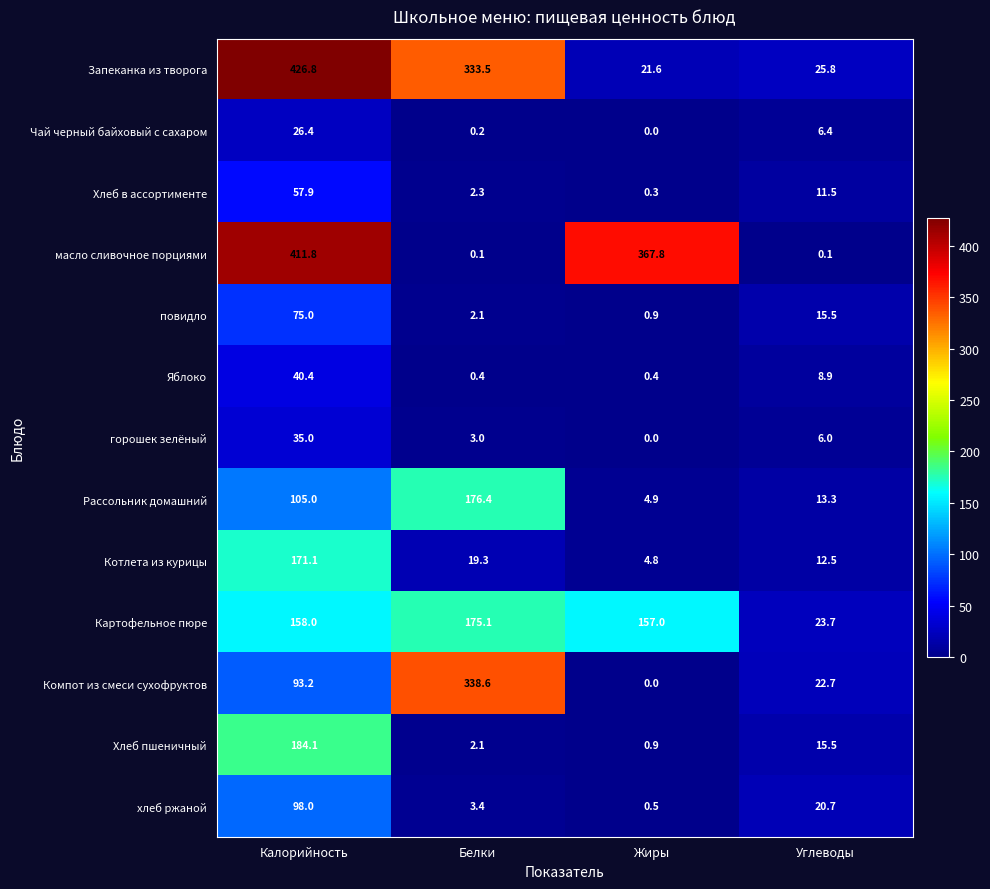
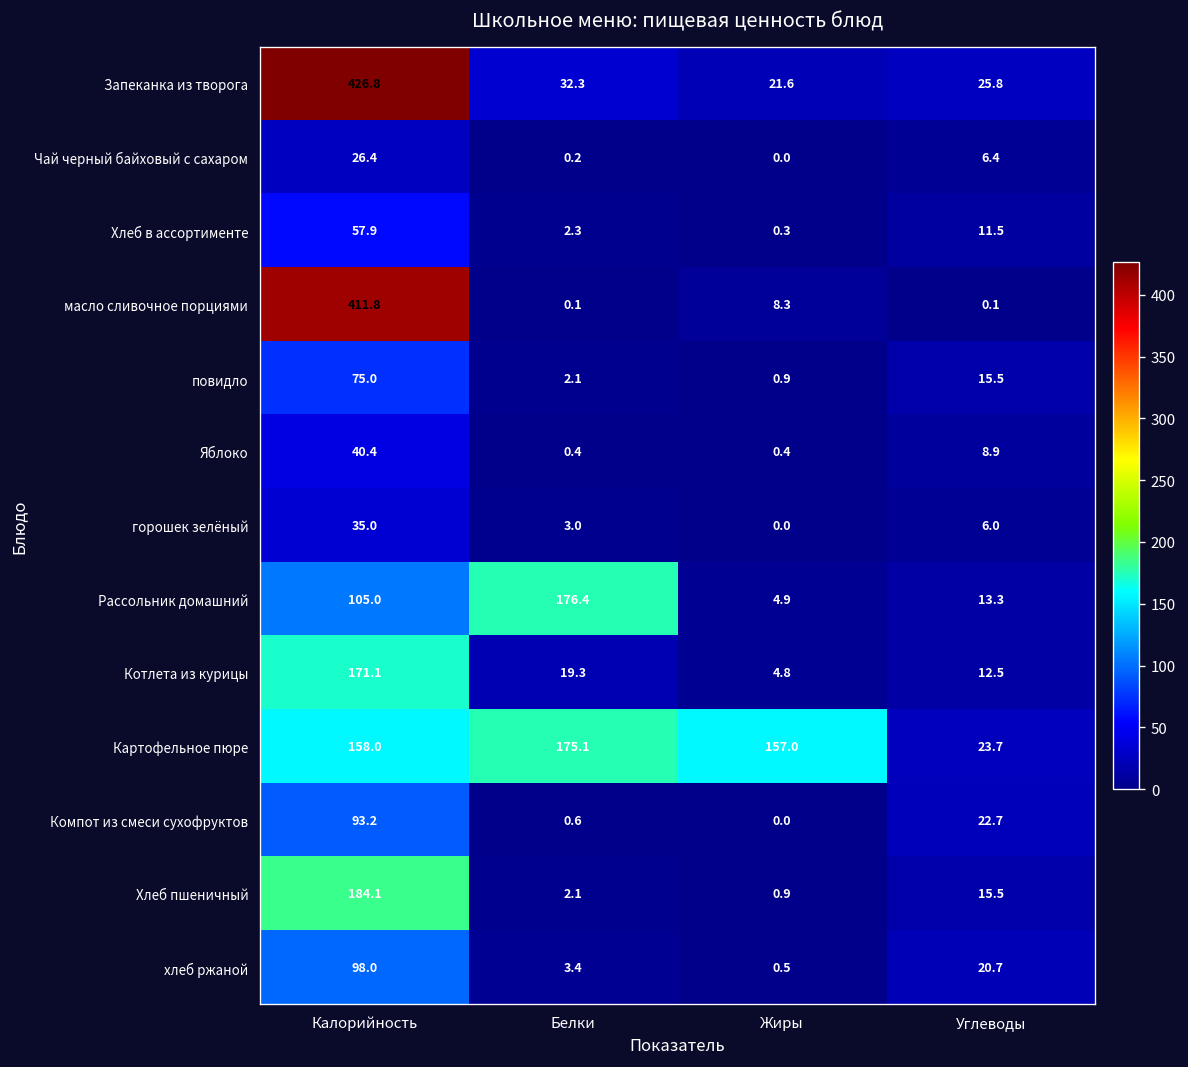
Запеканка из творога, Белки: 333.5 -> 32.3
масло сливочное порциями, Жиры: 367.8 -> 8.3
Компот из смеси сухофруктов, Белки: 338.6 -> 0.6
